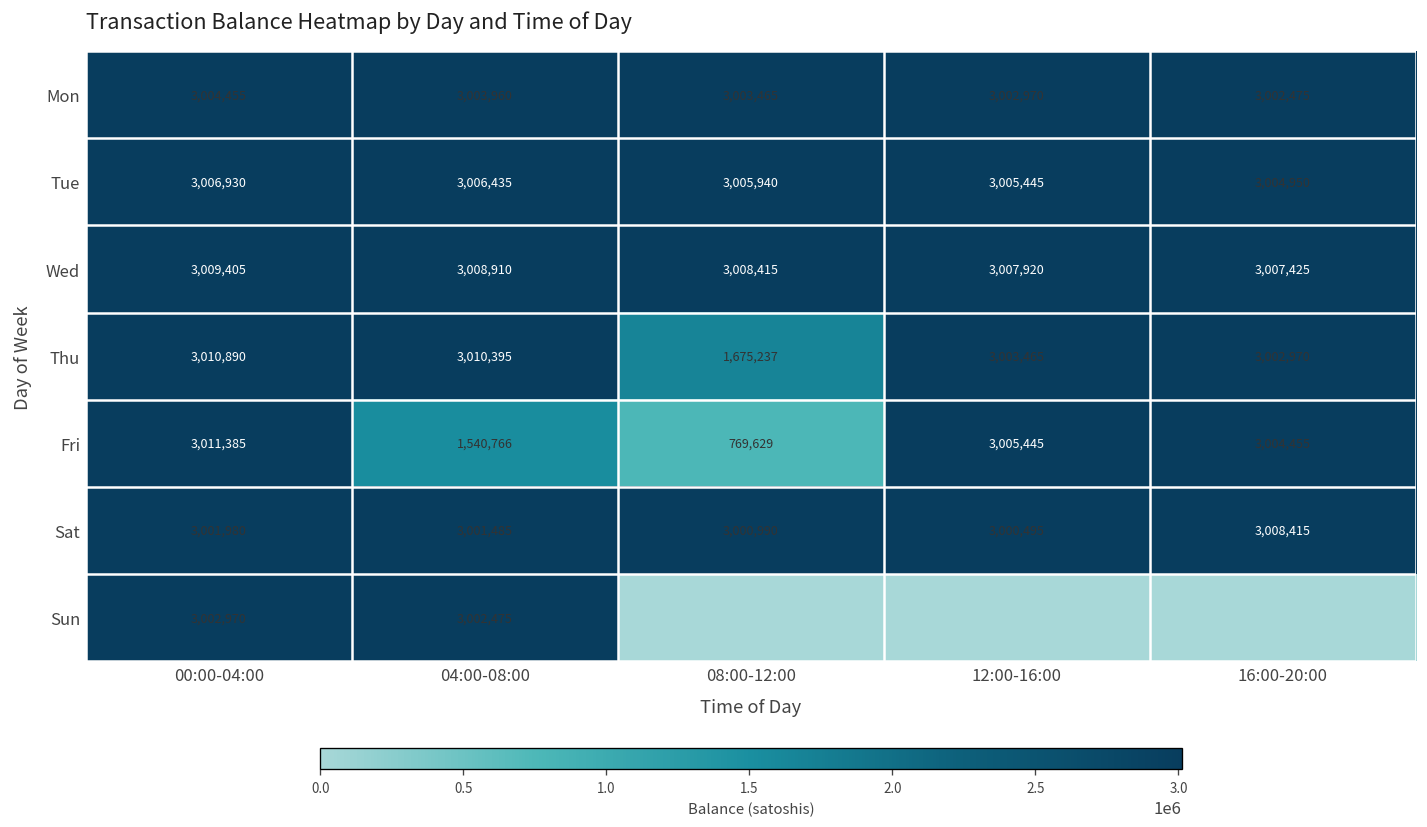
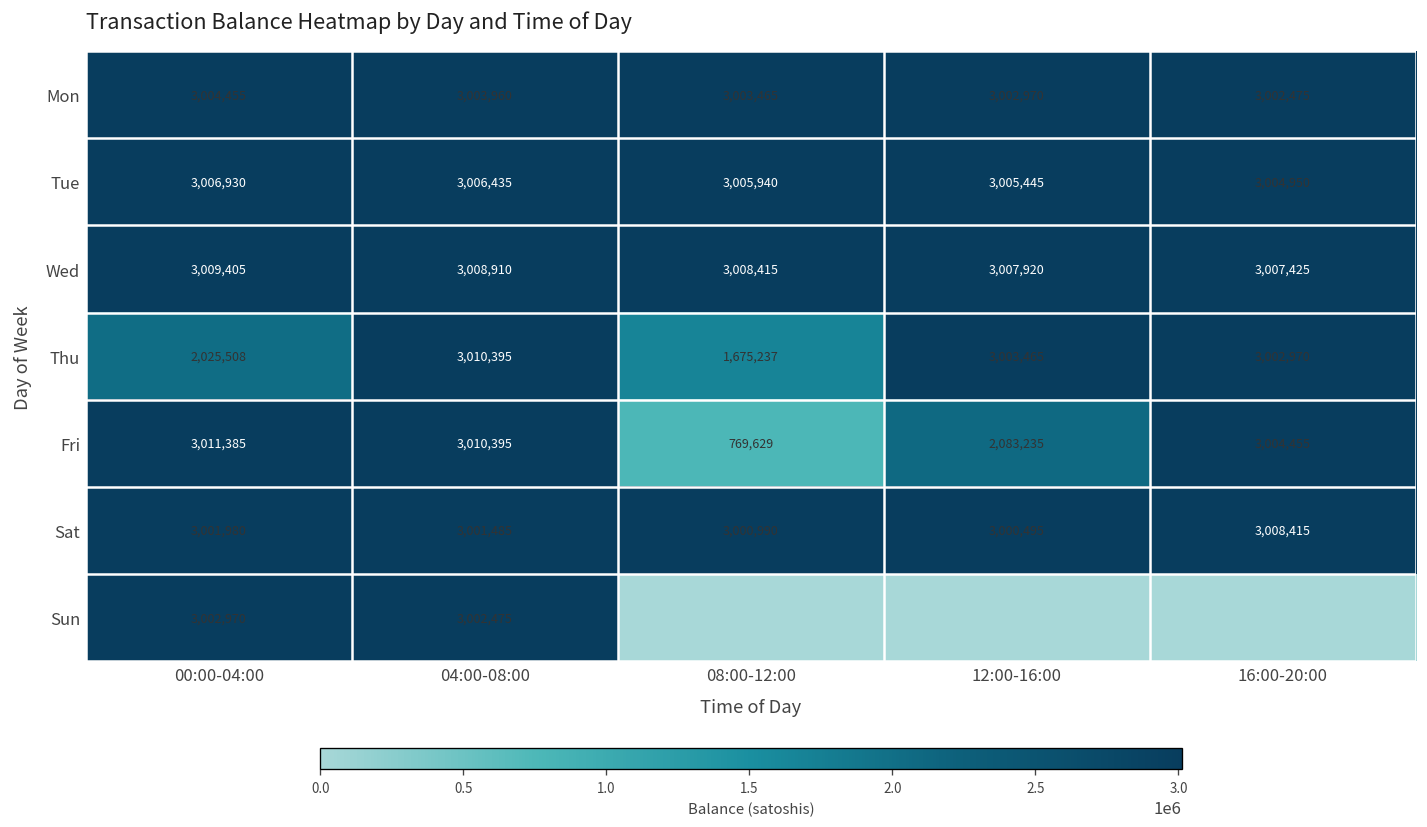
Thu, 00:00-04:00: 3,010,890 -> 2,025,508
Fri, 04:00-08:00: 1,540,766 -> 3,010,395
Fri, 12:00-16:00: 3,005,445 -> 2,083,235
